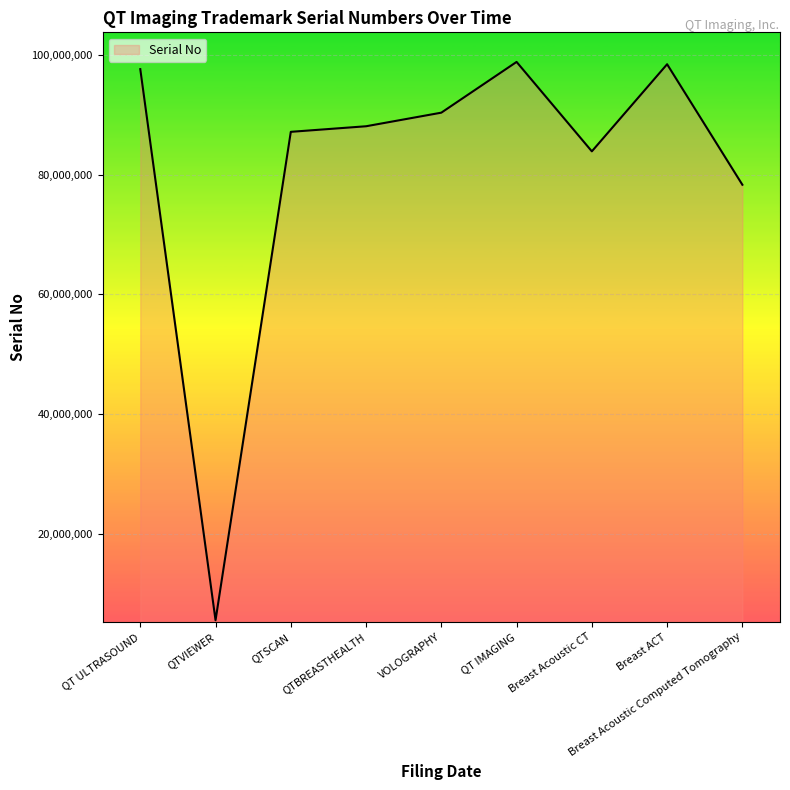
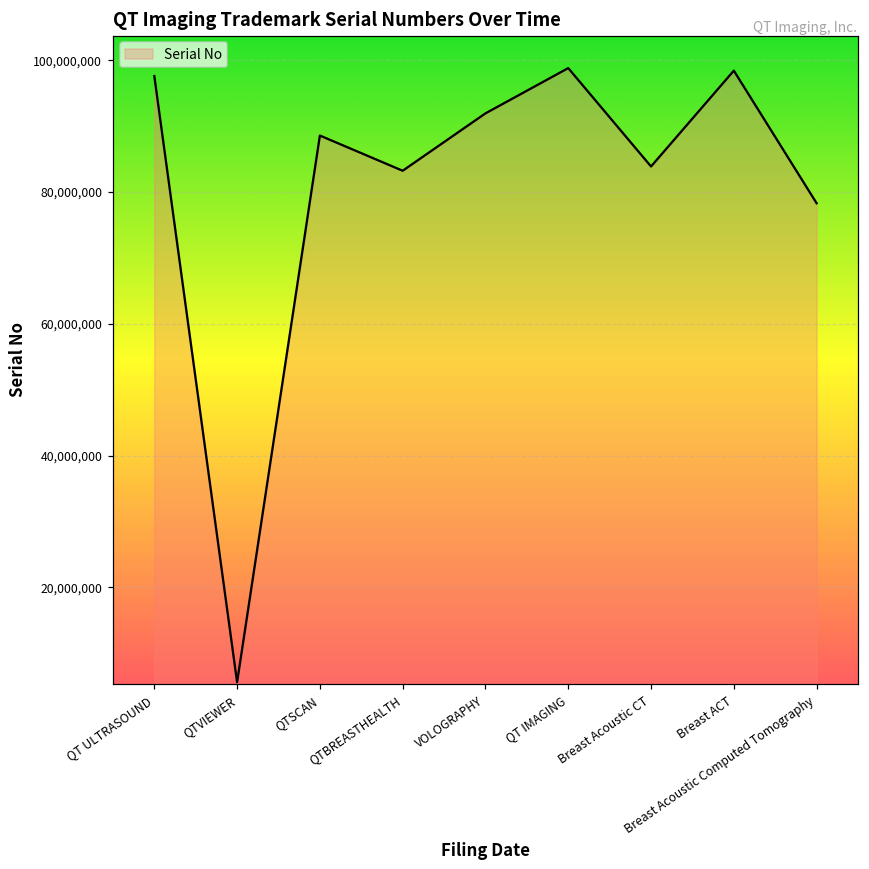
QTSCAN: 87,000,000 -> 89,000,000
QTBREASTHEALTH: 88,000,000 -> 83,000,000
VOLOGRAPHY: 90,000,000 -> 92,000,000
